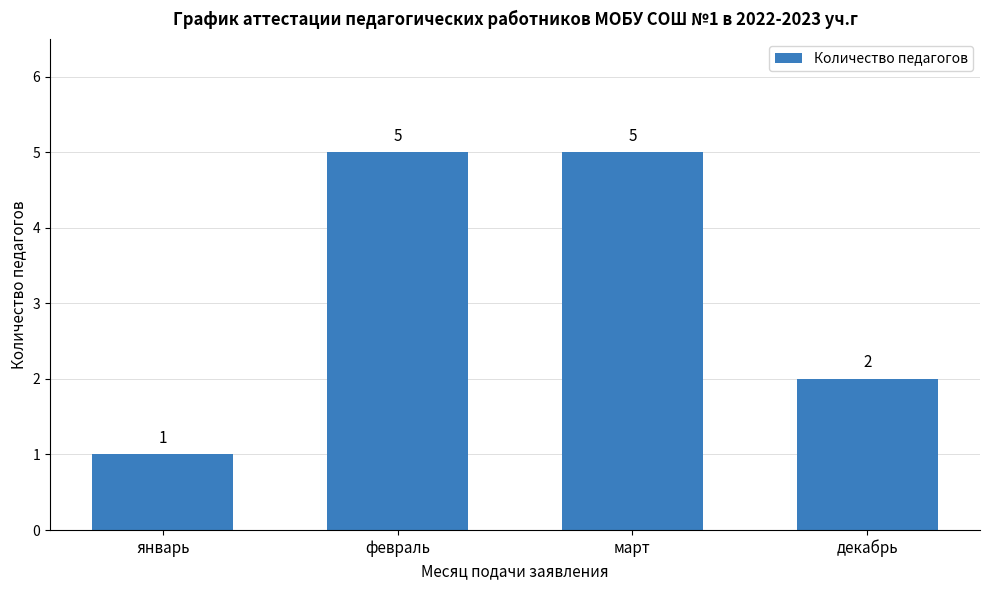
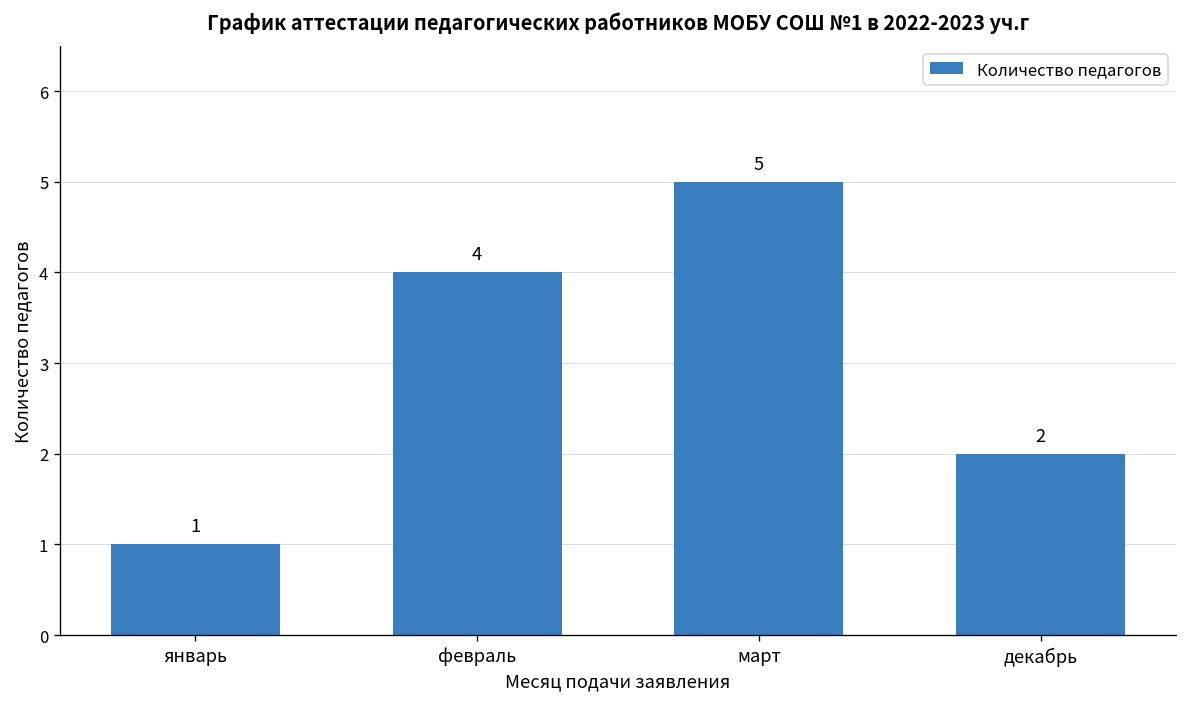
февраль: 5 -> 4
